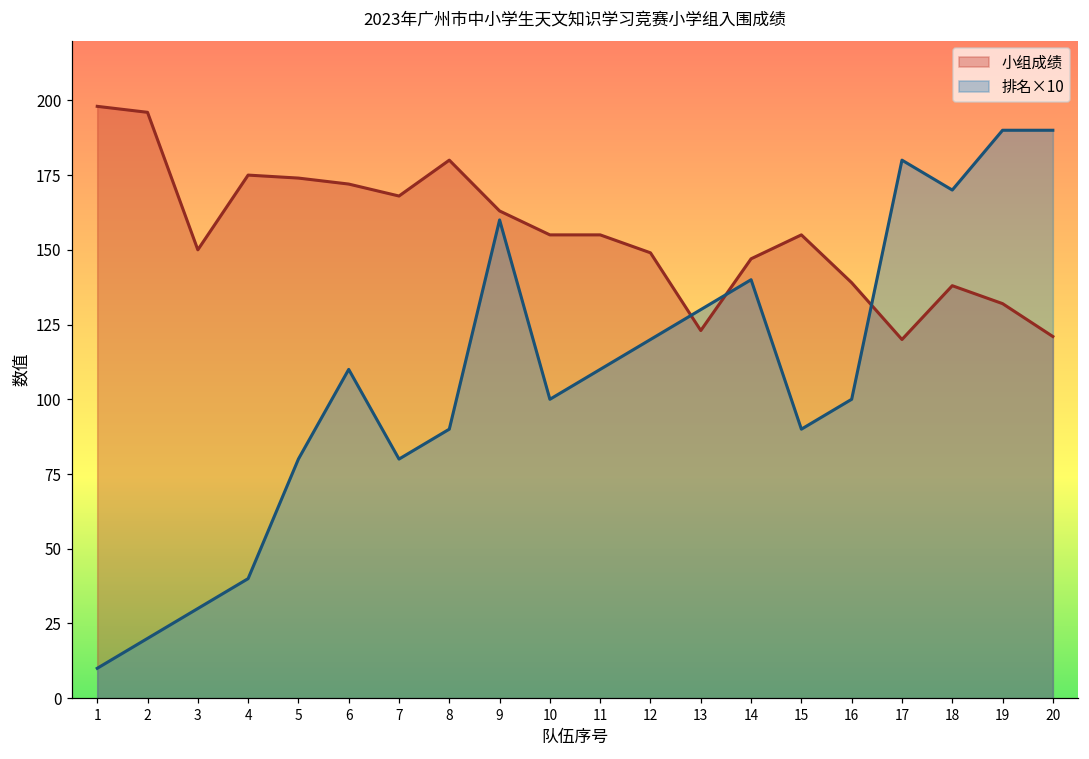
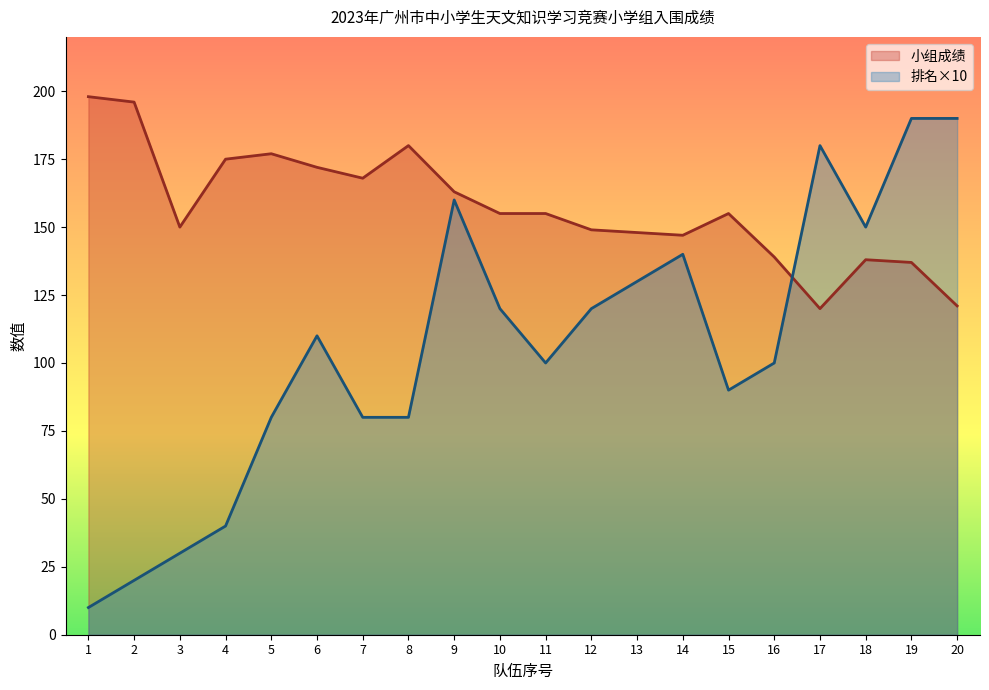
小组成绩, 5: 174 -> 177
排名×10, 8: 90 -> 80
排名×10, 10: 100 -> 120
排名×10, 11: 110 -> 100
小组成绩, 13: 123 -> 148
排名×10, 18: 170 -> 150
小组成绩, 19: 132 -> 137
